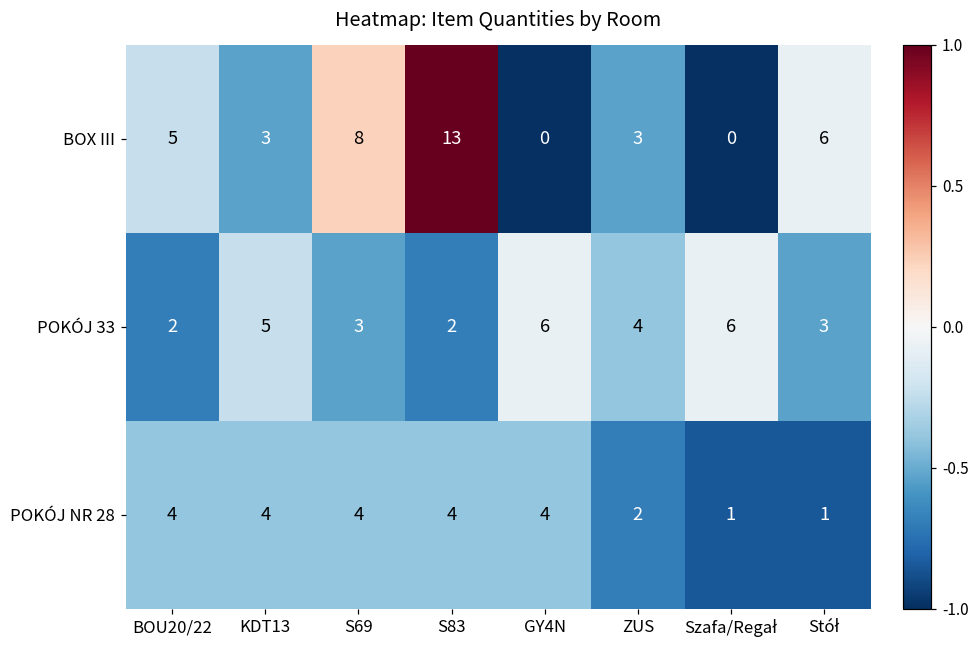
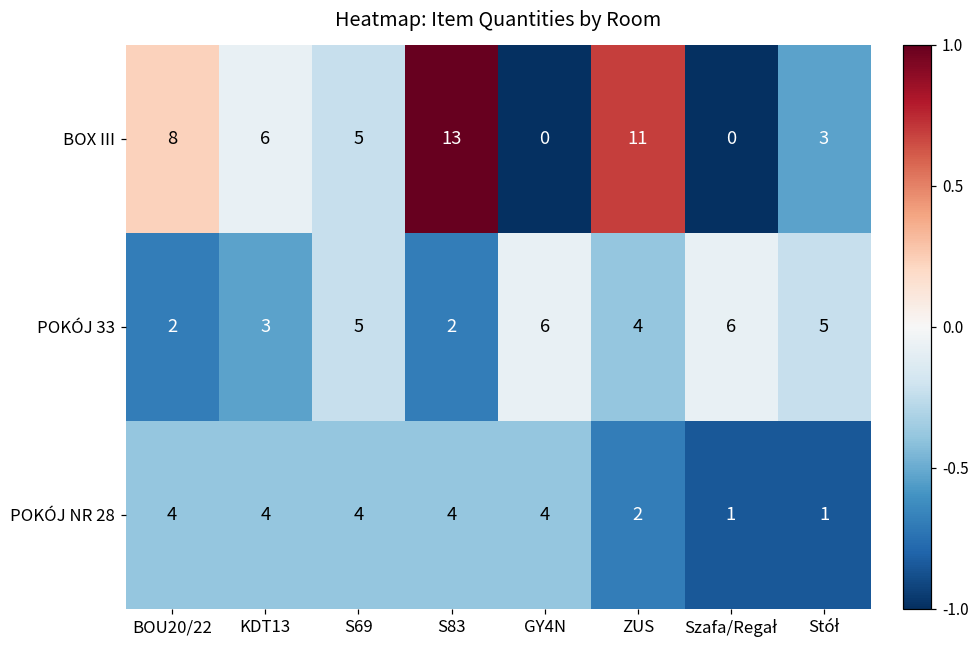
BOX III, BOU20/22: 5 -> 8
BOX III, KDT13: 3 -> 6
BOX III, S69: 8 -> 5
BOX III, ZUS: 3 -> 11
BOX III, Stół: 6 -> 3
POKÓJ 33, KDT13: 5 -> 3
POKÓJ 33, S69: 3 -> 5
POKÓJ 33, Stół: 3 -> 5
